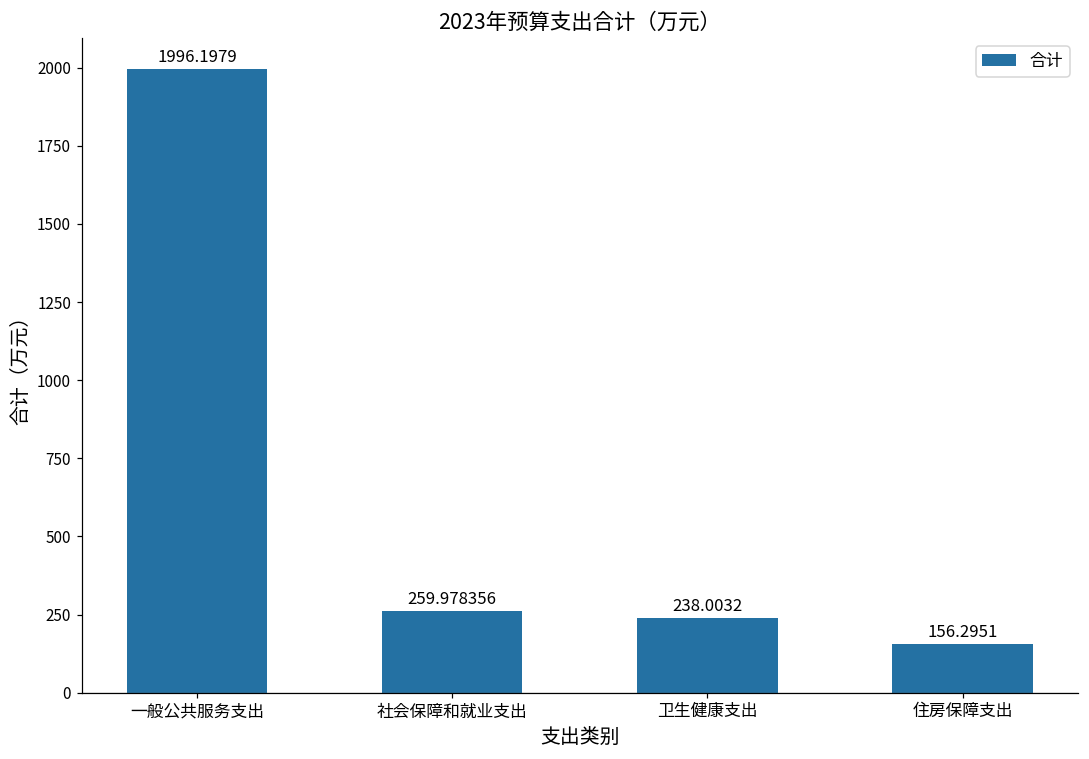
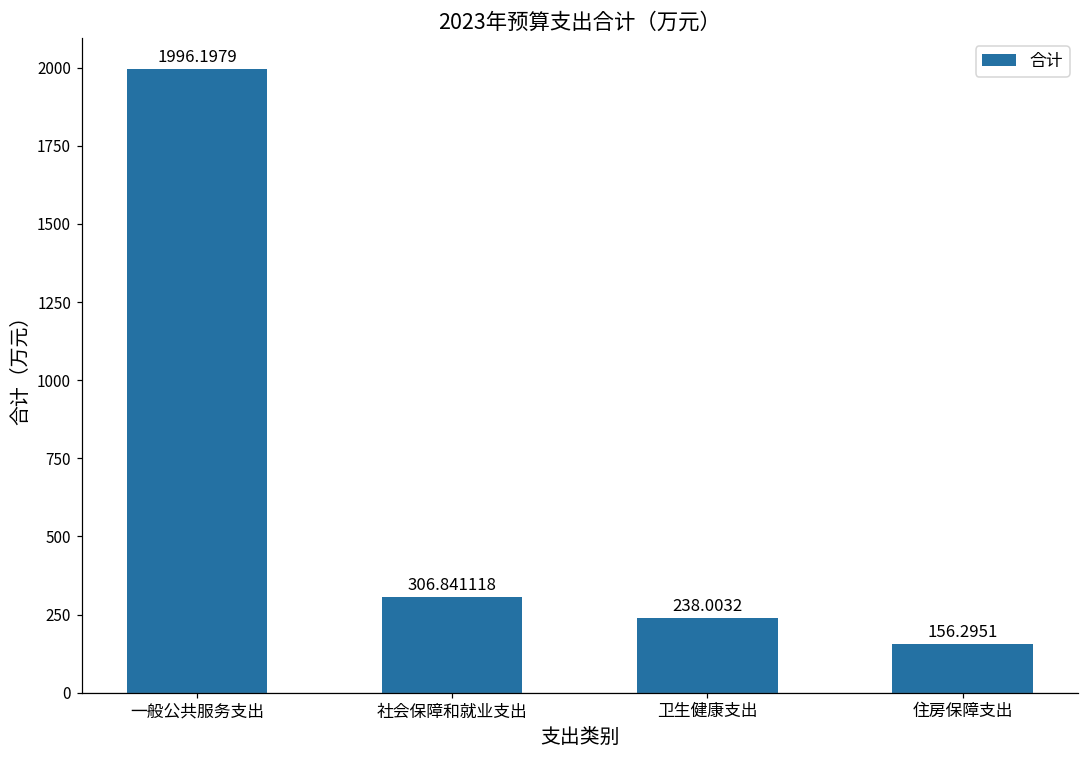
社会保障和就业支出: 259.978356 -> 306.841118
